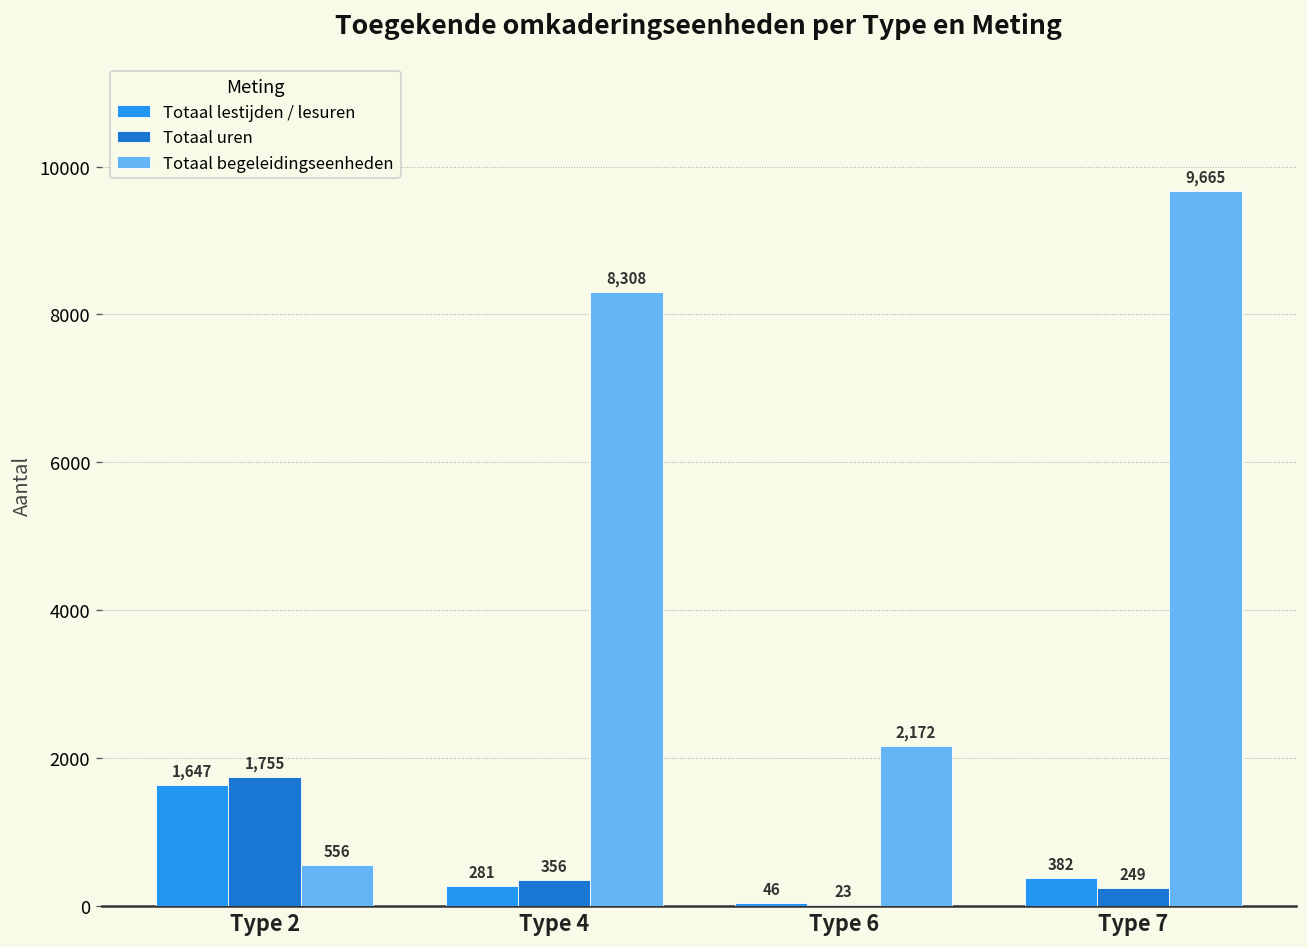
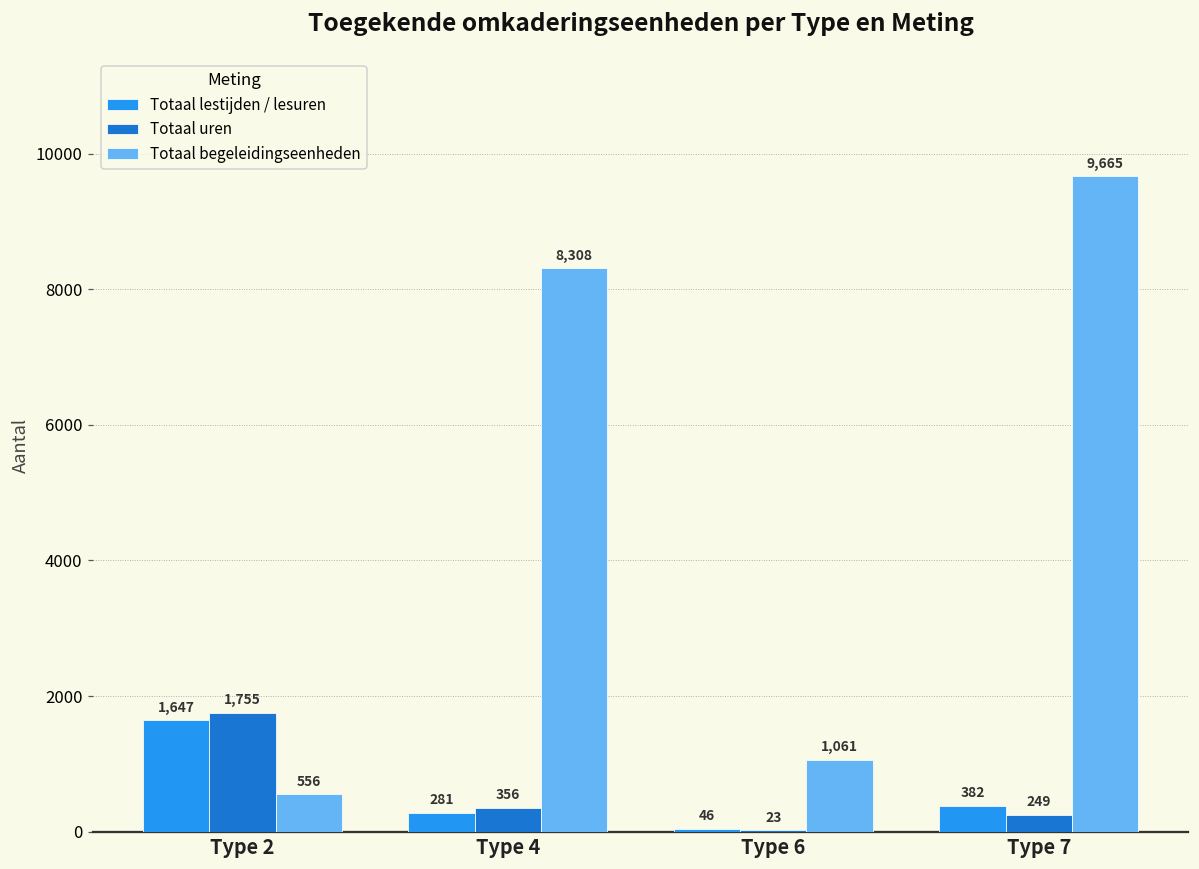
Totaal begeleidingseenheden, Type 6: 2,172 -> 1,061
